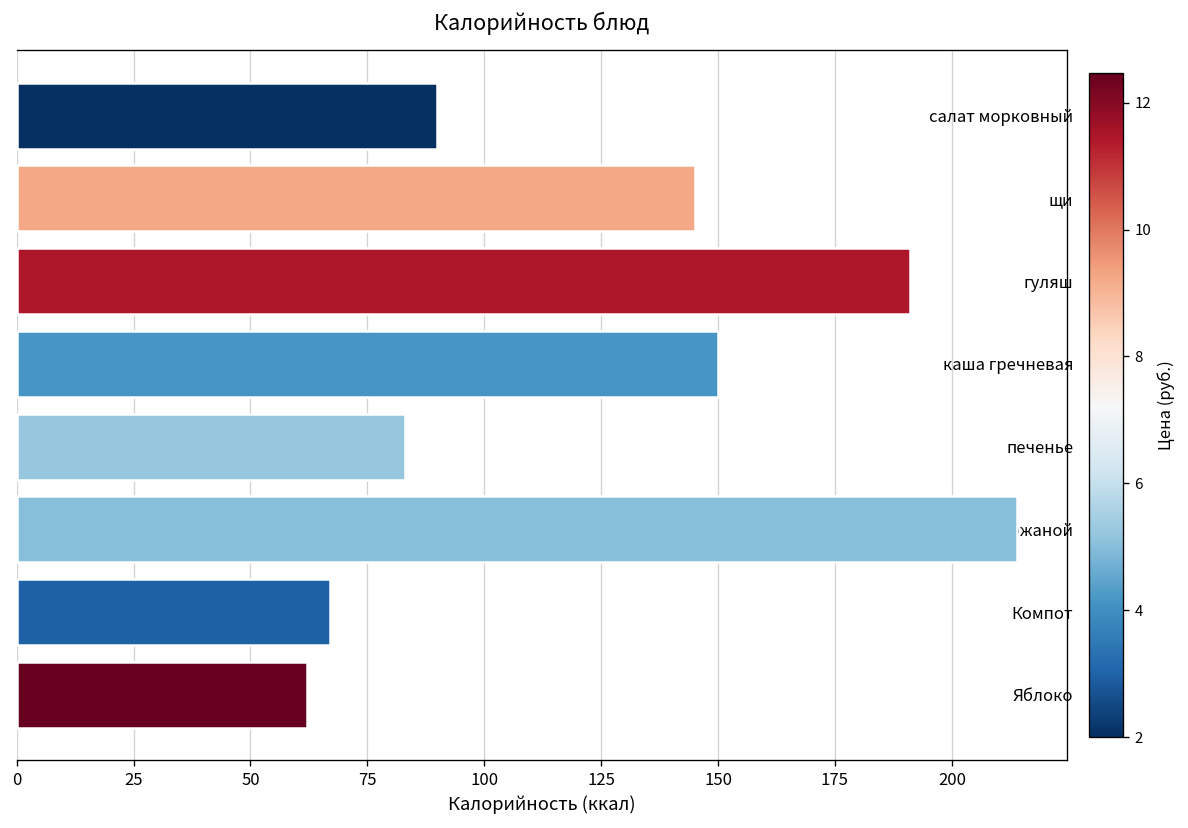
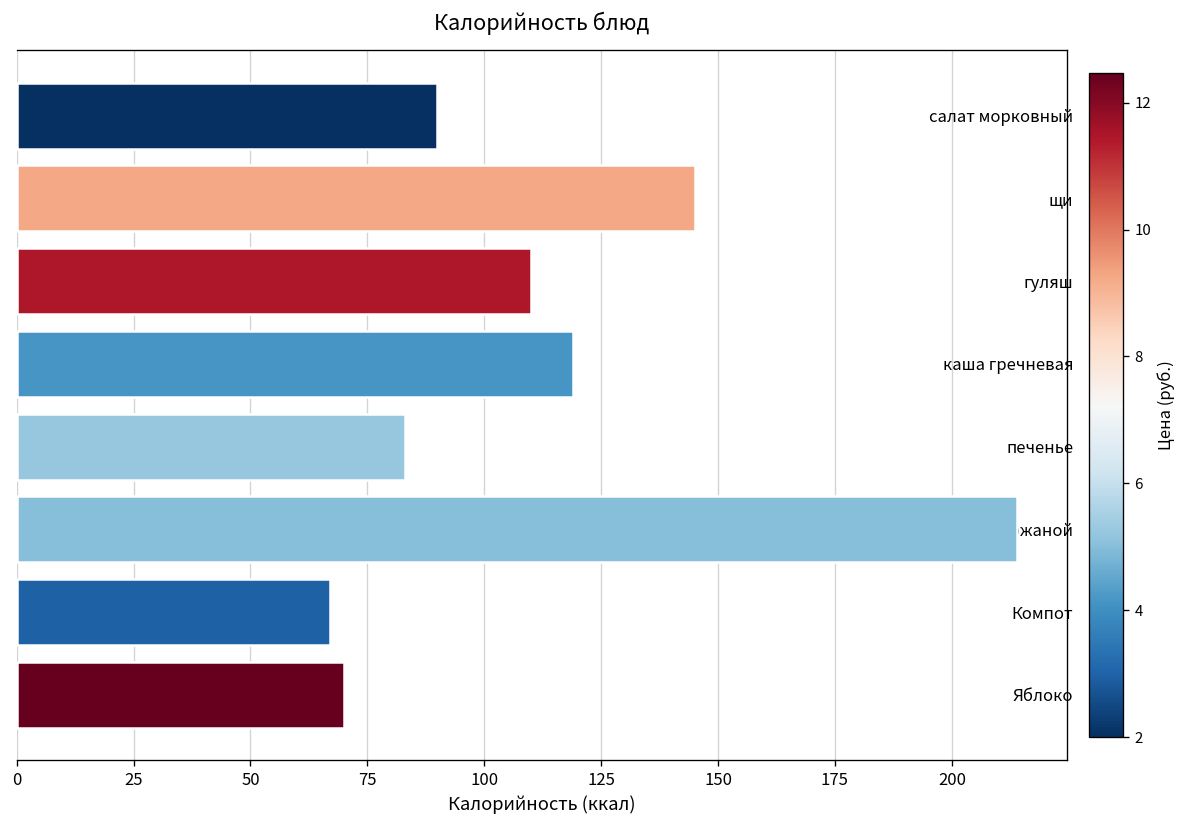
гуляш: 191 -> 110
каша гречневая: 150 -> 119
Яблоко: 62 -> 70
